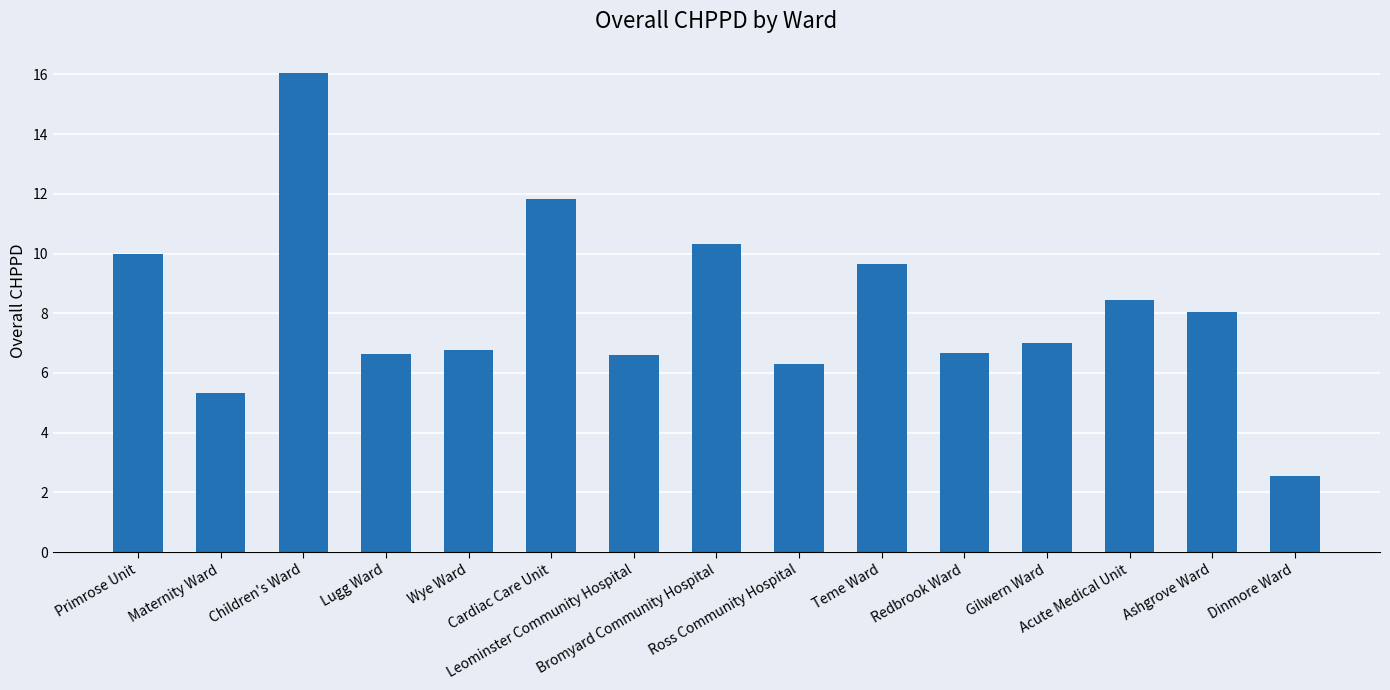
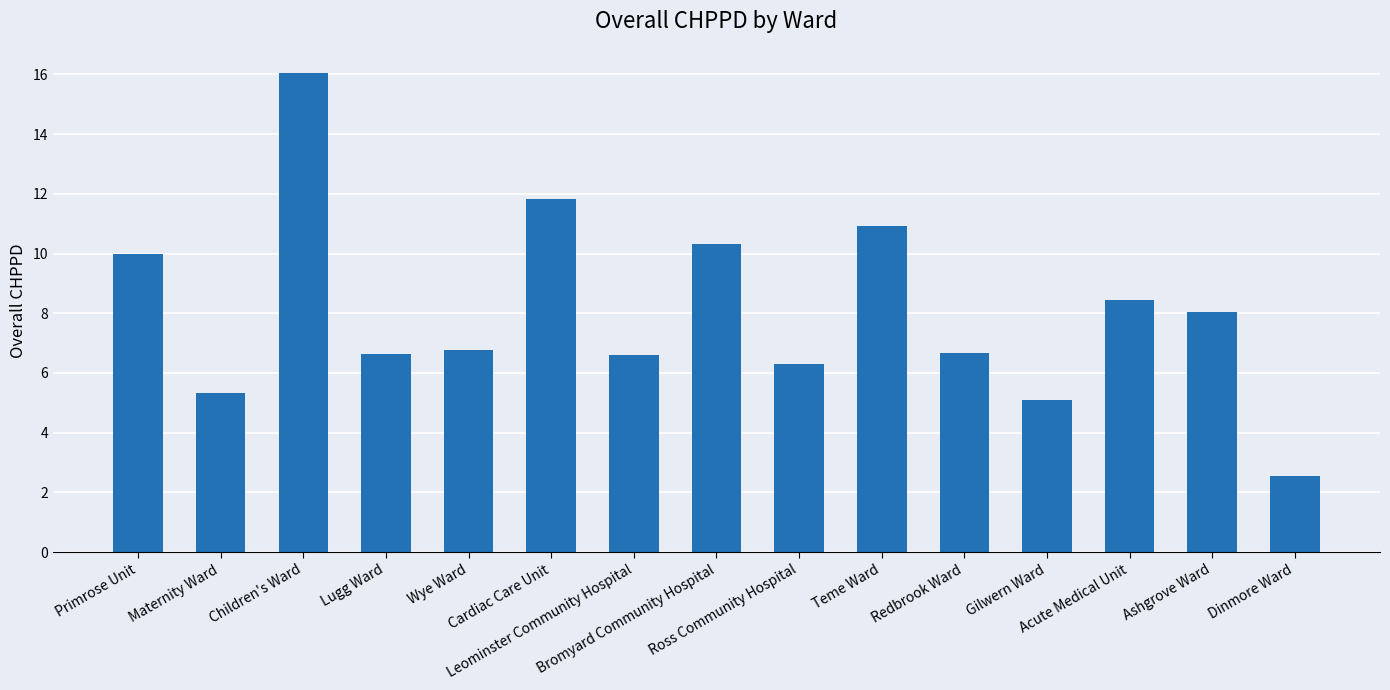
Teme Ward: 9.6 -> 10.9
Gilwern Ward: 7.0 -> 5.1
